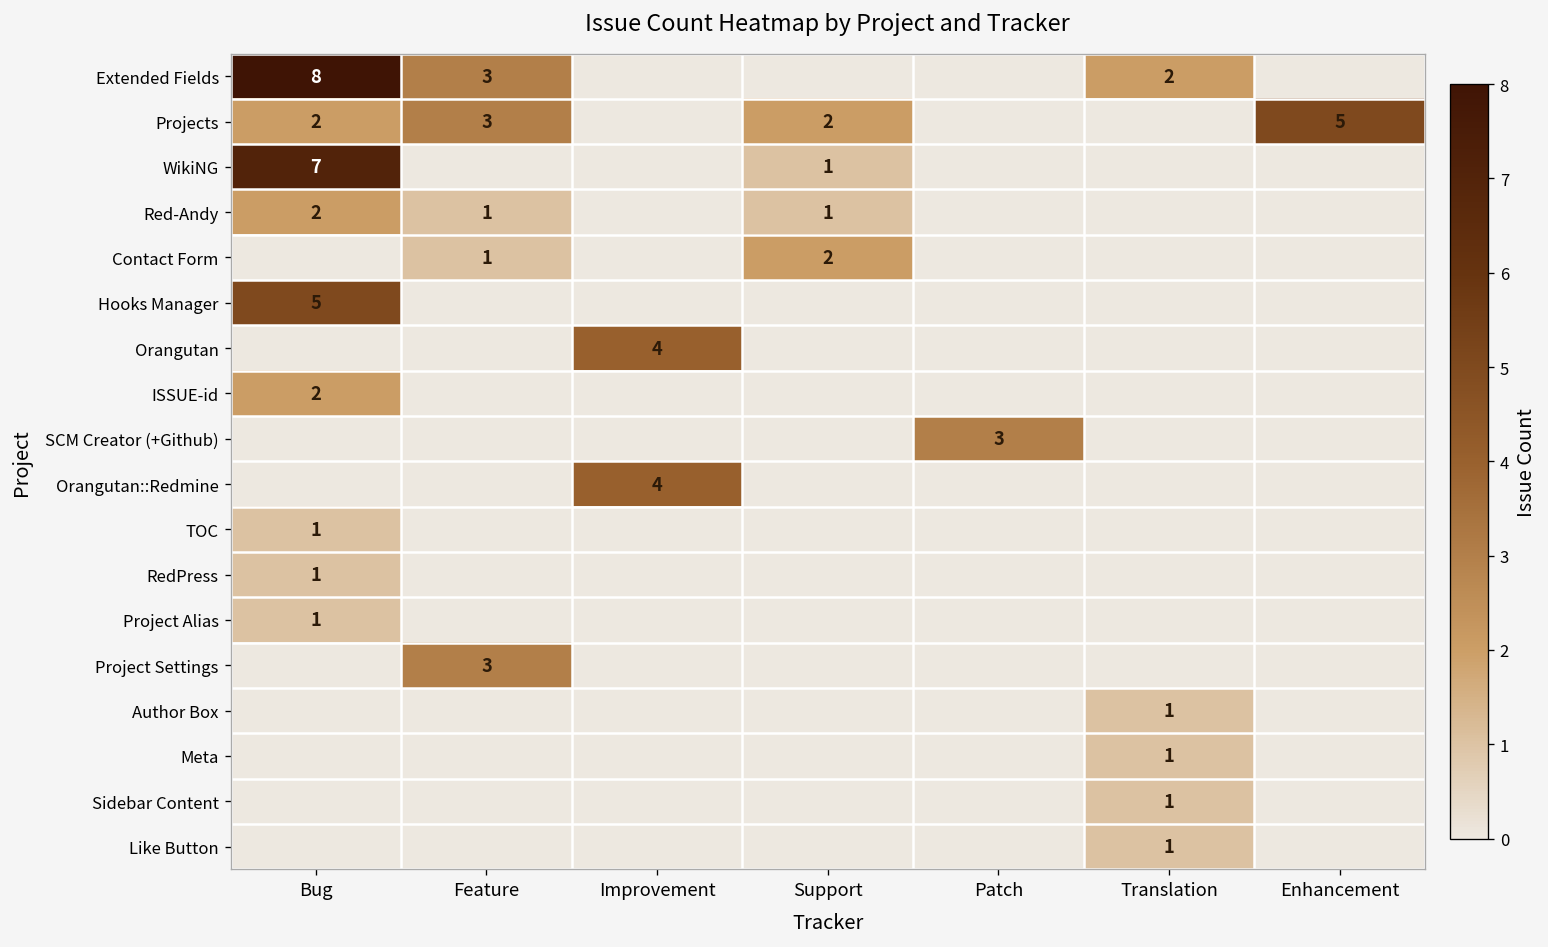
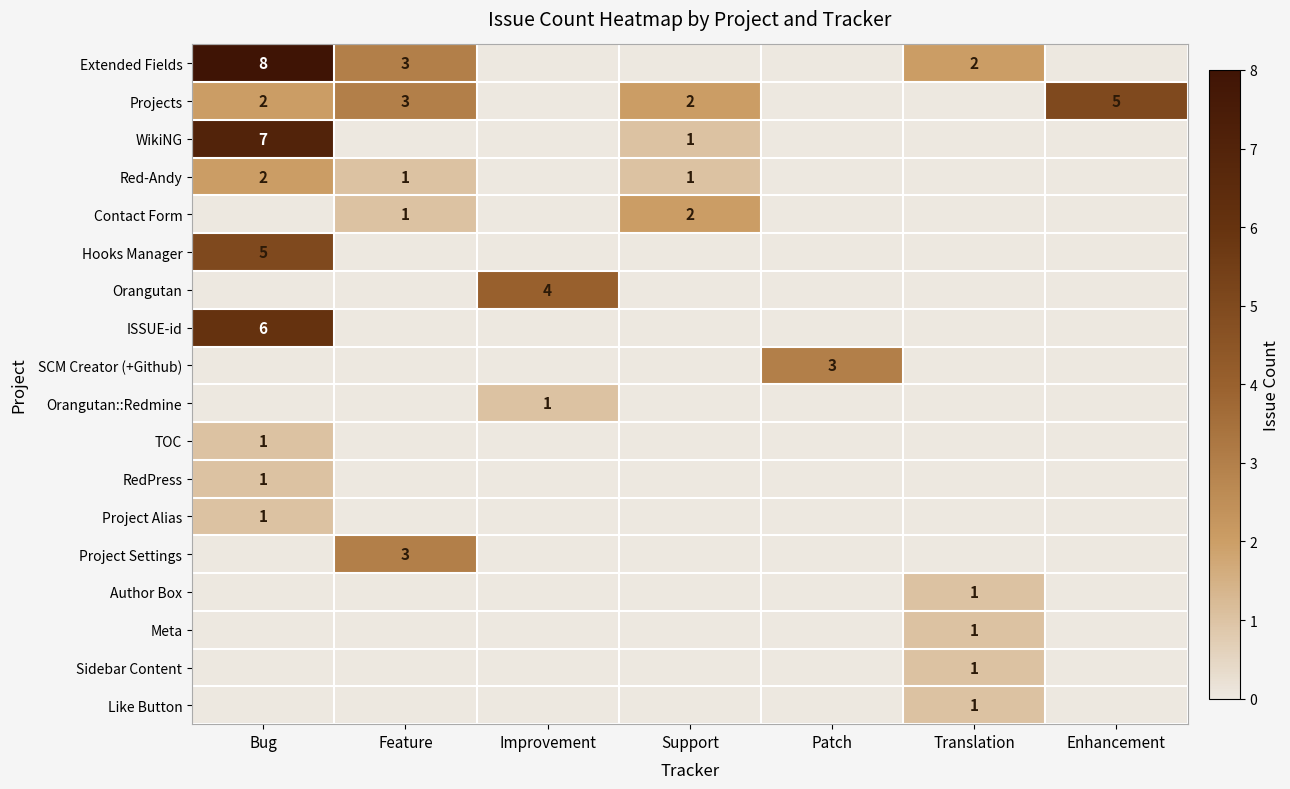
ISSUE-id, Bug: 2 -> 6
Orangutan::Redmine, Improvement: 4 -> 1
